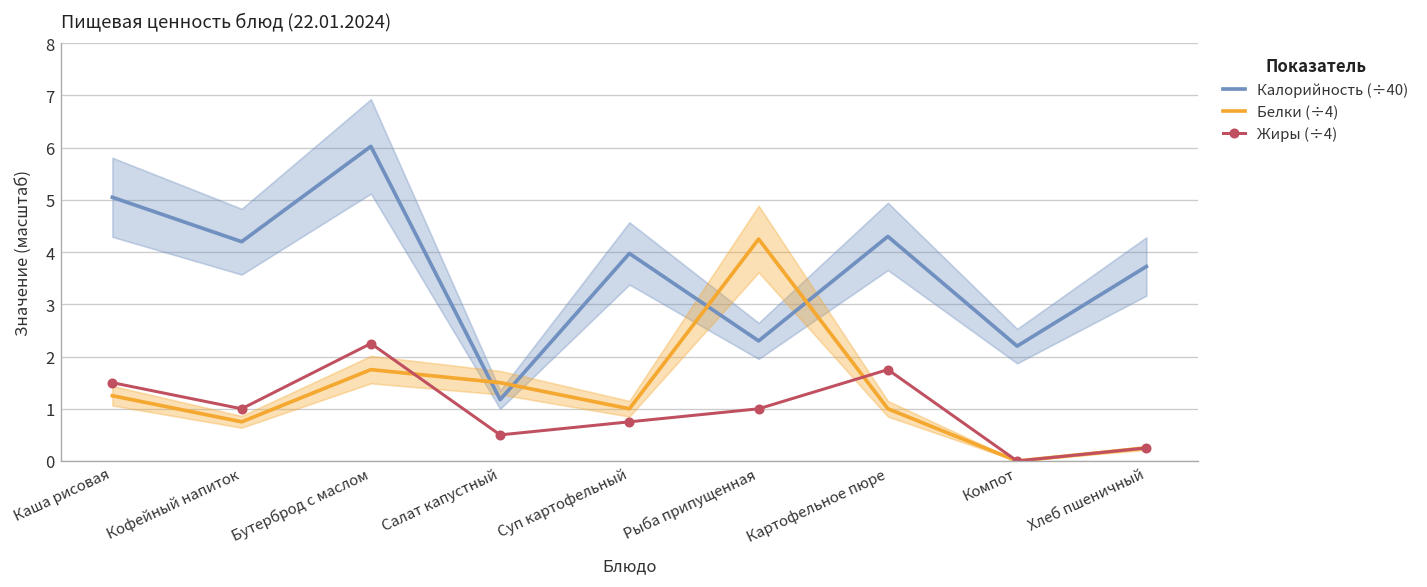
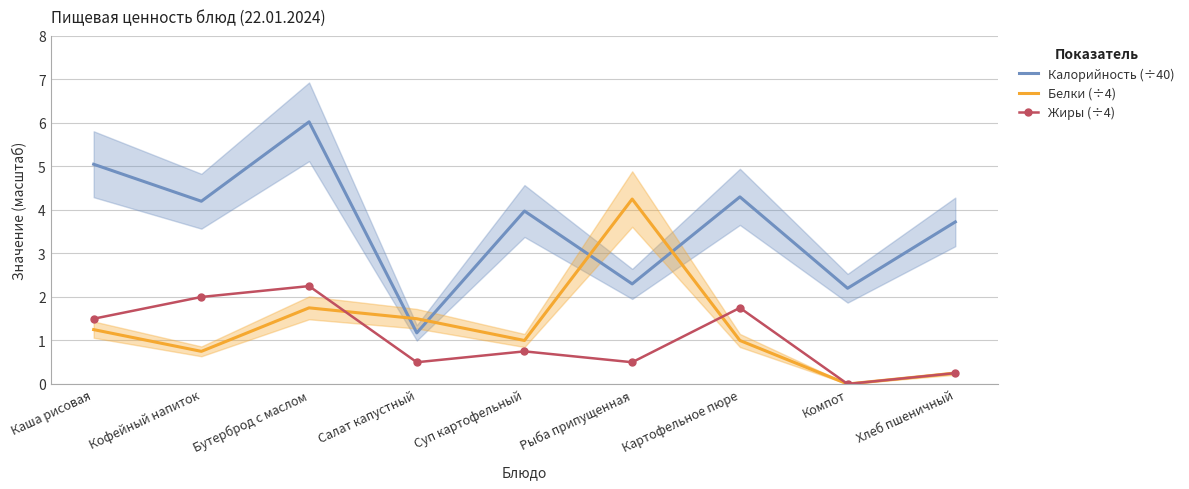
Жиры (÷4), Кофейный напиток: 1.0 -> 2.0
Жиры (÷4), Рыба припущенная: 1.0 -> 0.5
